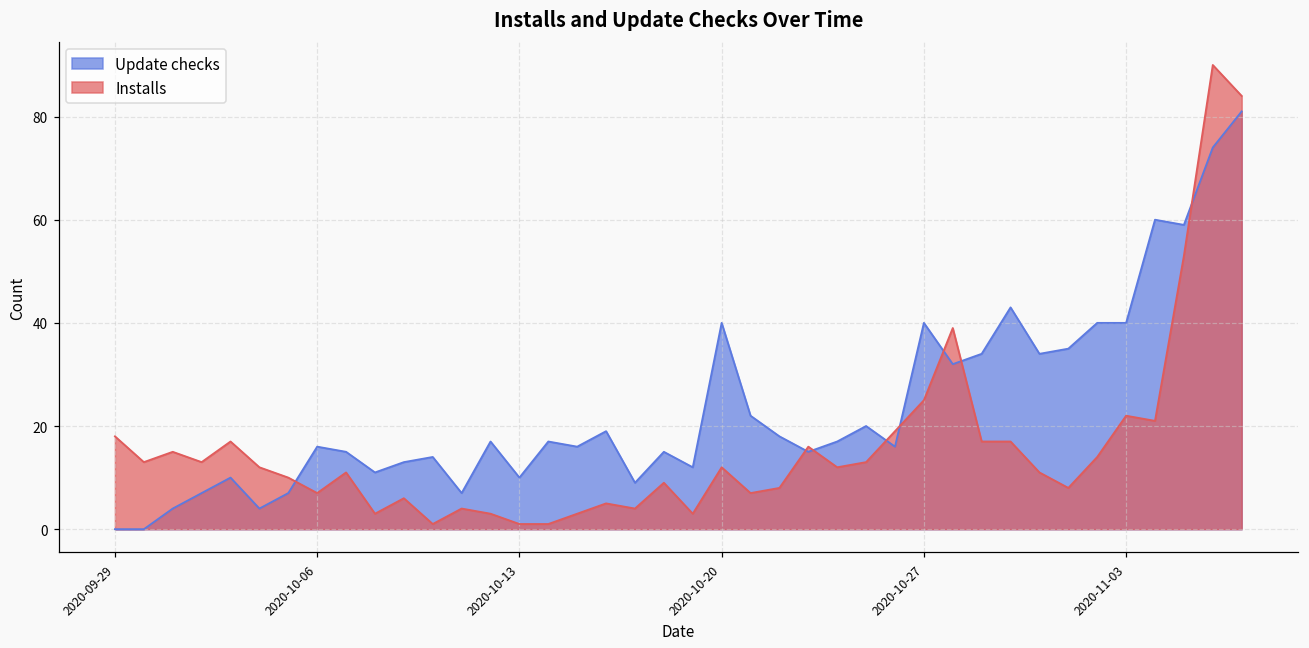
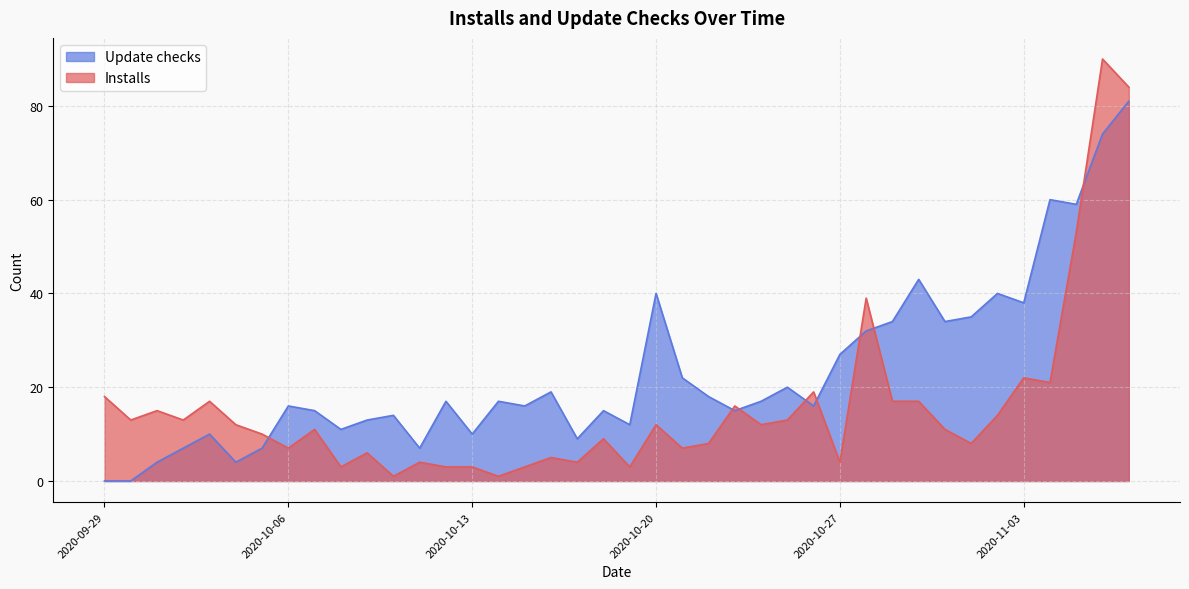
Installs, 2020-10-13: 1 -> 3
Update checks, 2020-10-27: 40 -> 27
Installs, 2020-10-27: 25 -> 4
Update checks, 2020-11-03: 40 -> 38
